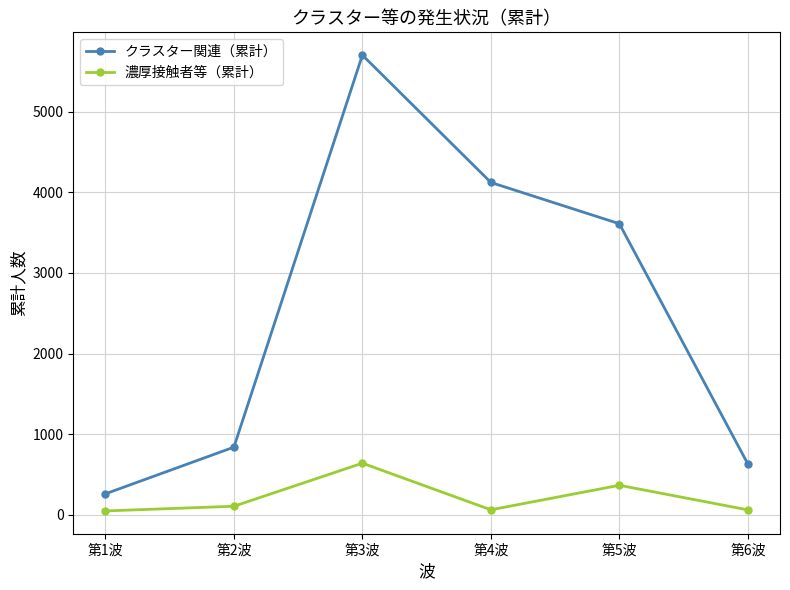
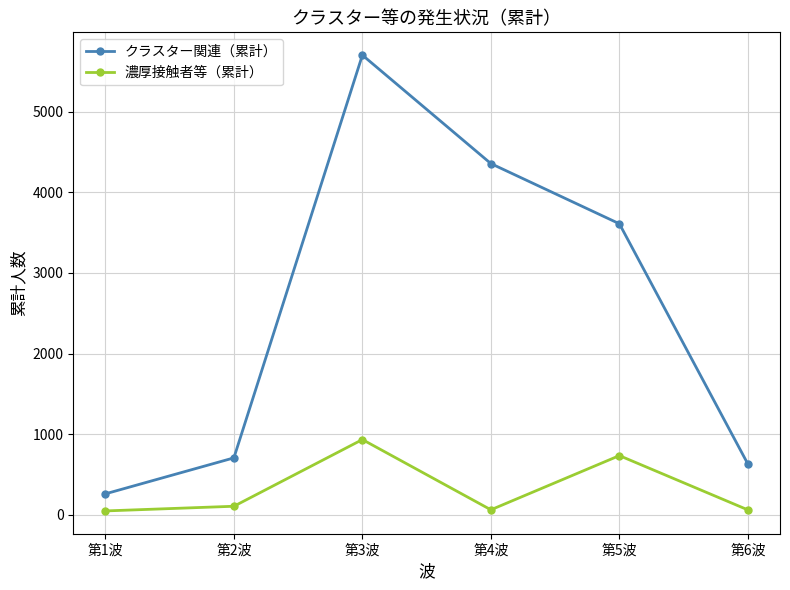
クラスター関連（累計）, 第2波: 800 -> 700
濃厚接触者等（累計）, 第3波: 600 -> 900
クラスター関連（累計）, 第4波: 4100 -> 4400
濃厚接触者等（累計）, 第5波: 400 -> 700
